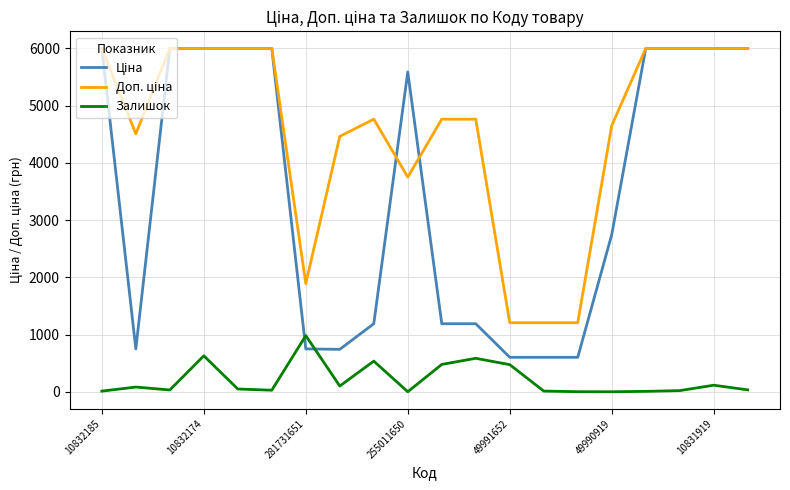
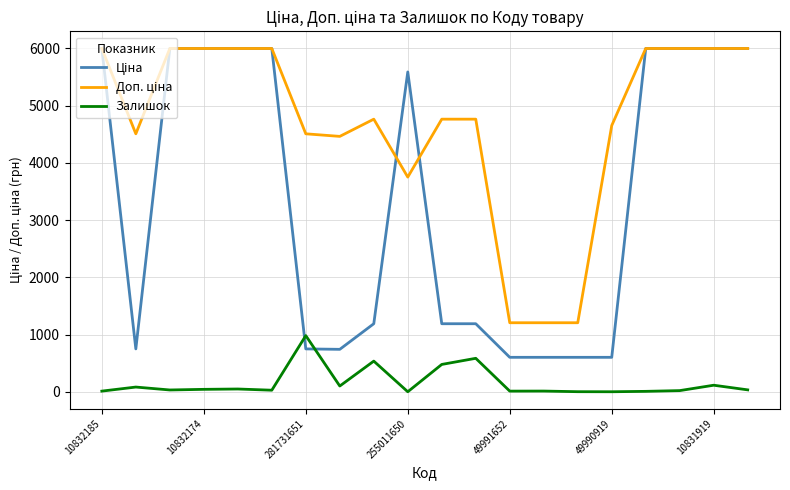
Залишок, 10832174: 600 -> 0
Доп. ціна, 281731651: 1900 -> 4500
Залишок, 49991652: 500 -> 0
Ціна, 49990919: 2700 -> 600
